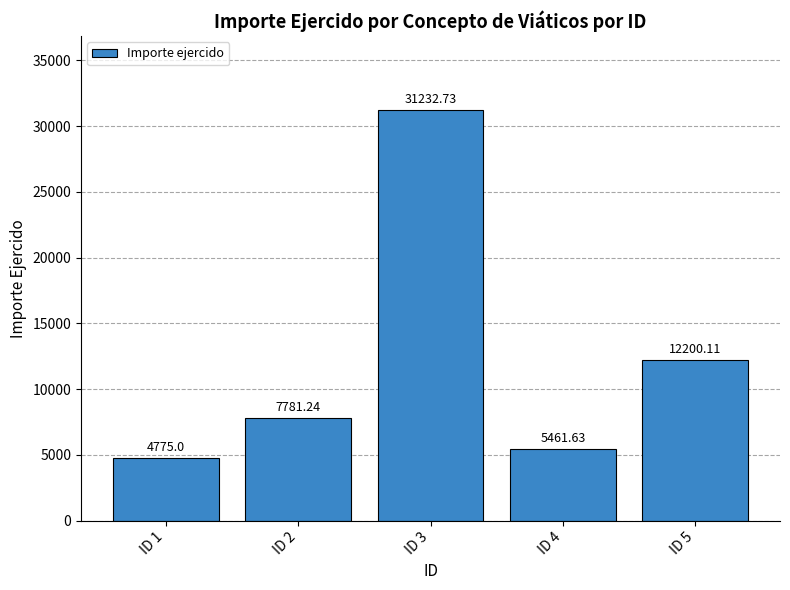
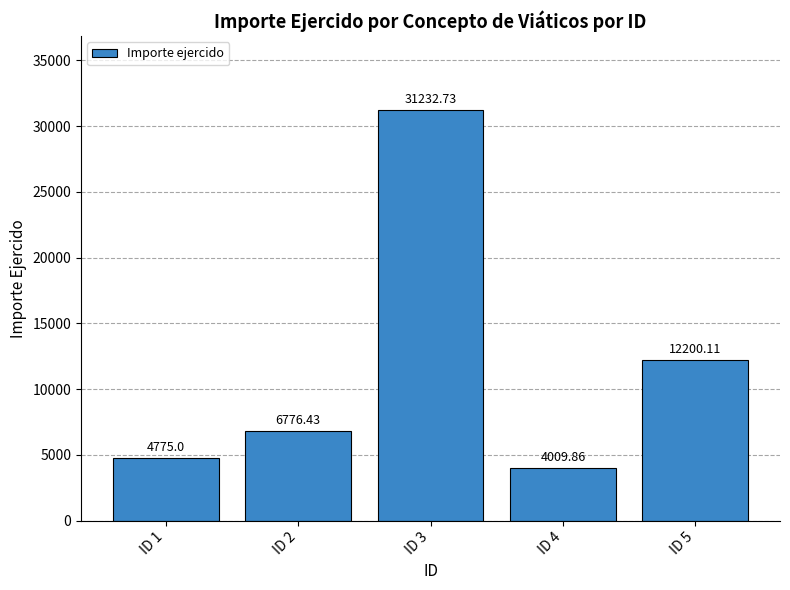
ID 2: 7781.24 -> 6776.43
ID 4: 5461.63 -> 4009.86
